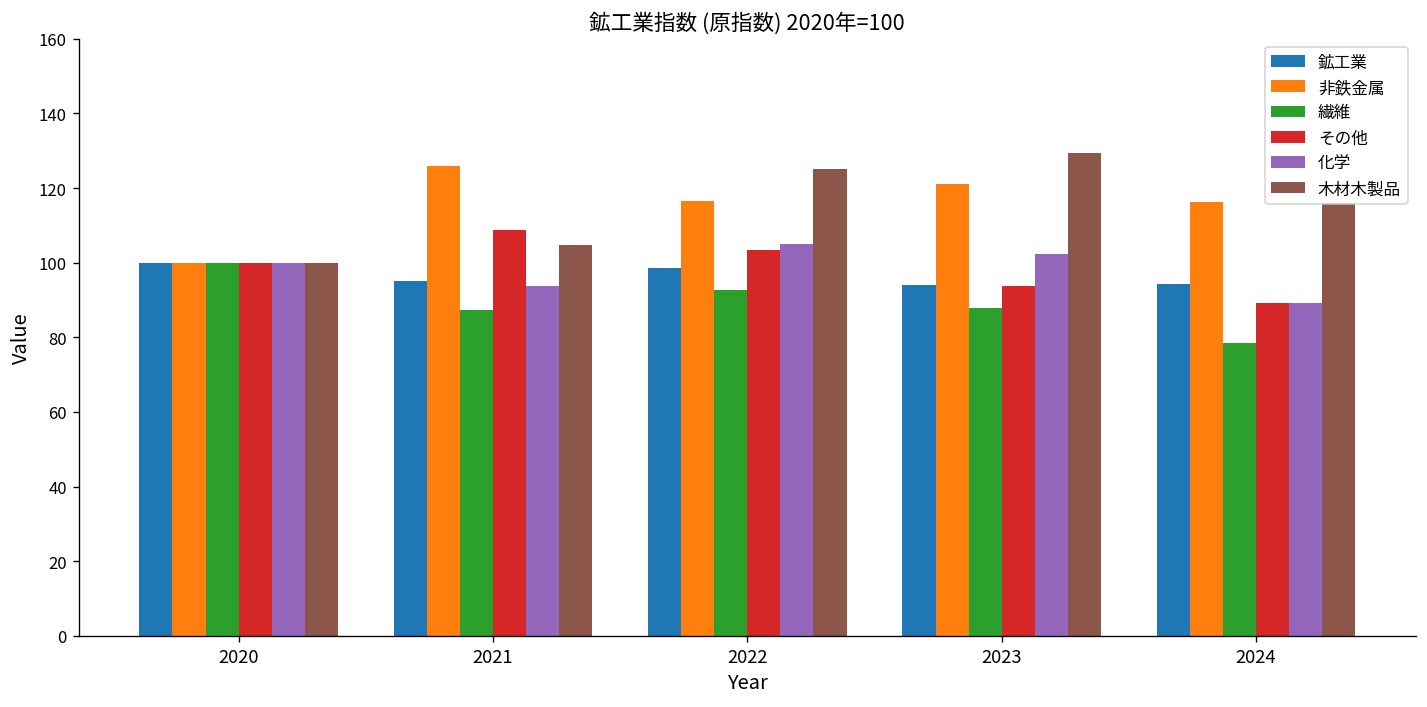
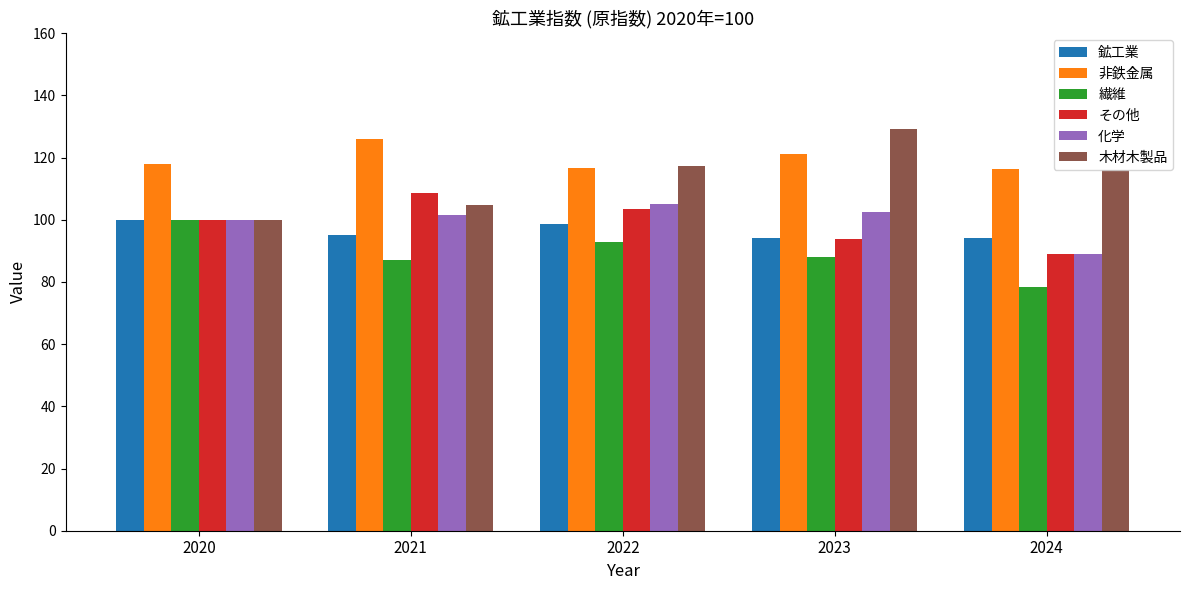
非鉄金属, 2020: 100 -> 118
化学, 2021: 94 -> 102
木材木製品, 2022: 125 -> 117
